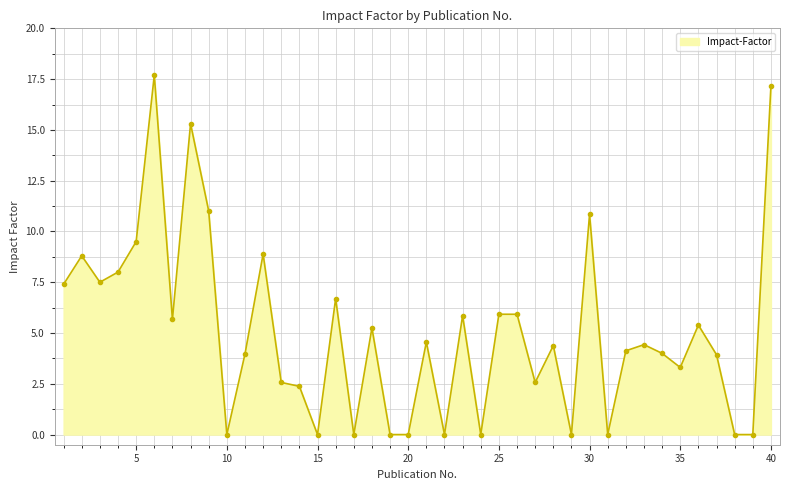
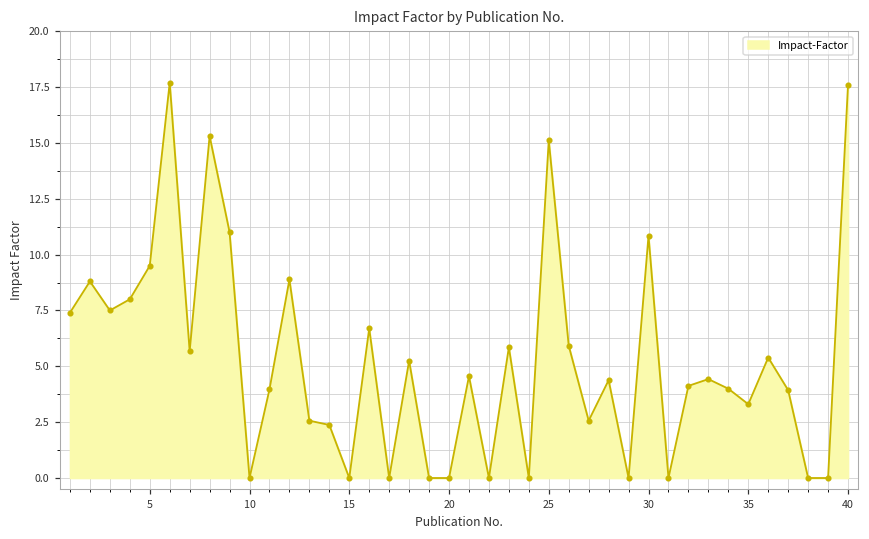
25: 5.9 -> 15.1
40: 17.2 -> 17.6
